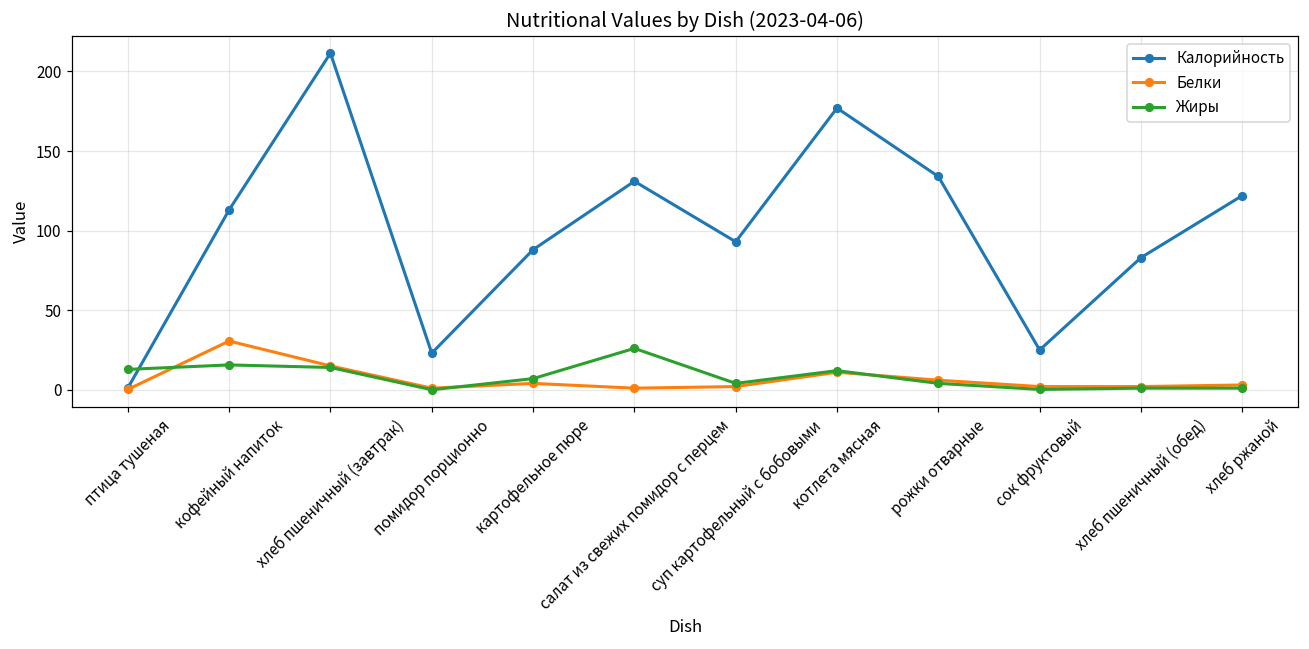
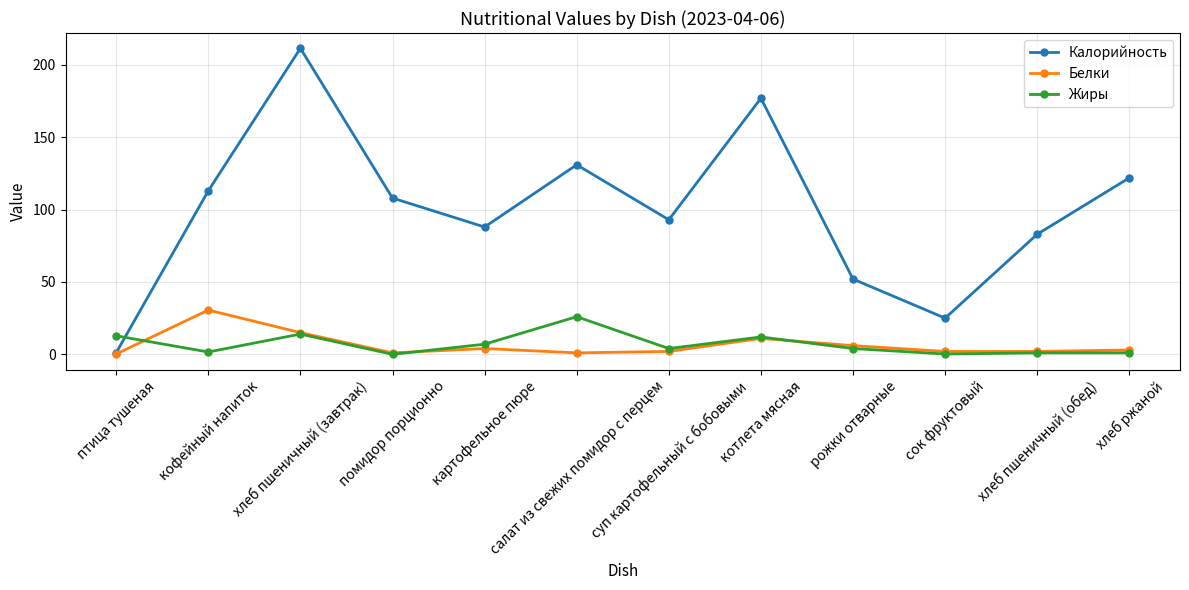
Жиры, кофейный напиток: 16 -> 2
Калорийность, помидор порционно: 23 -> 108
Калорийность, рожки отварные: 134 -> 52
